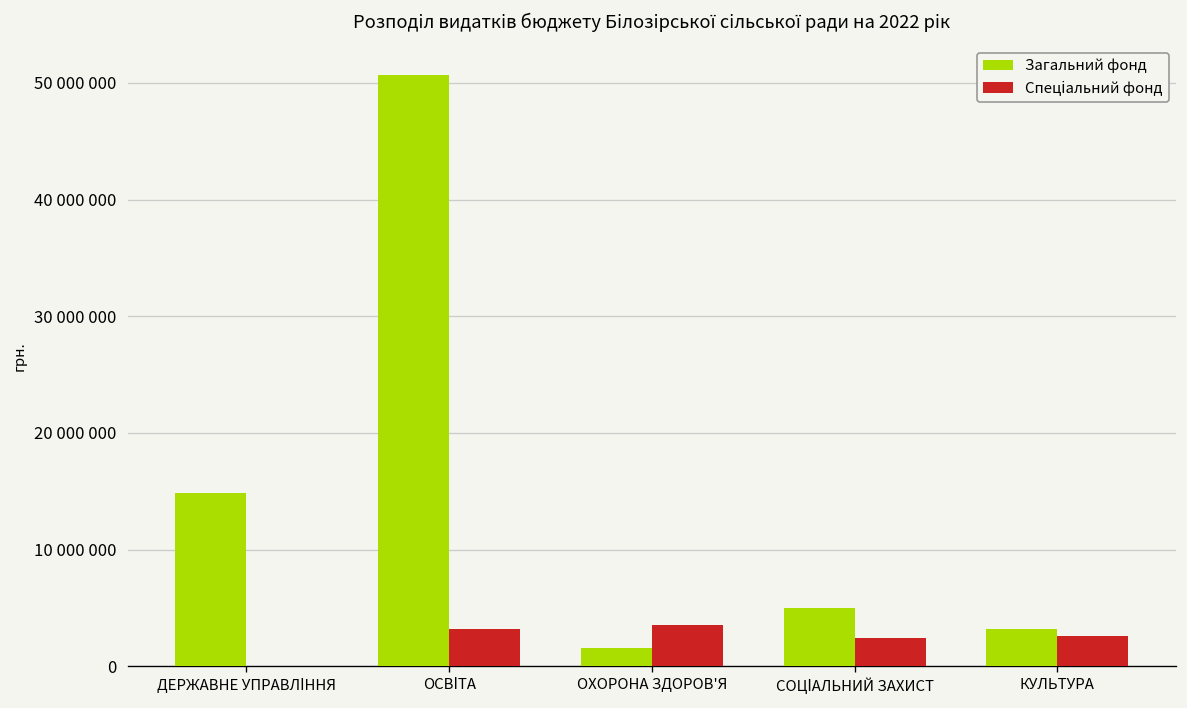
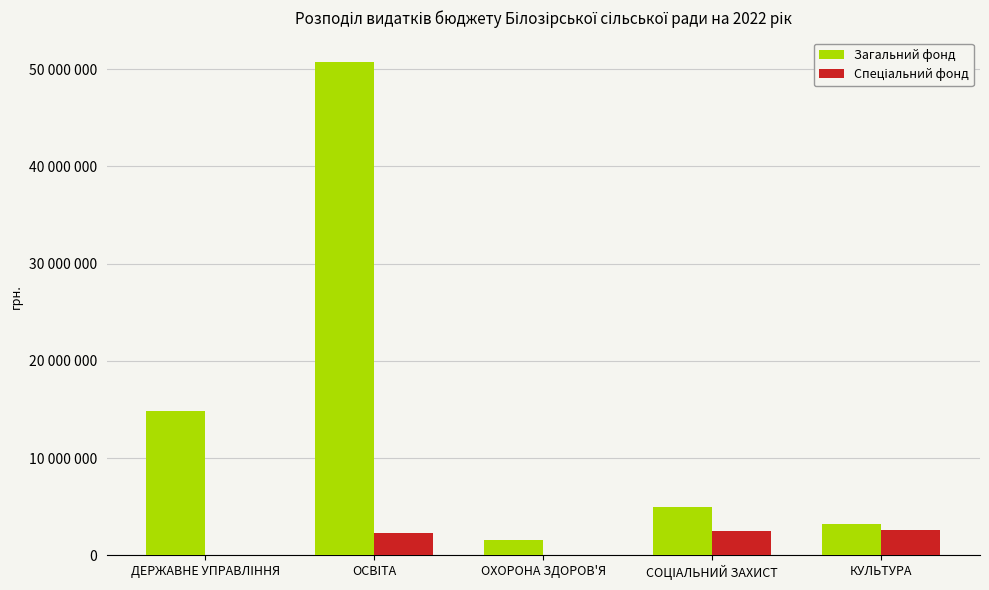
Спеціальний фонд, ОСВІТА: 3000000 -> 2000000
Спеціальний фонд, ОХОРОНА ЗДОРОВ'Я: 4000000 -> 0
